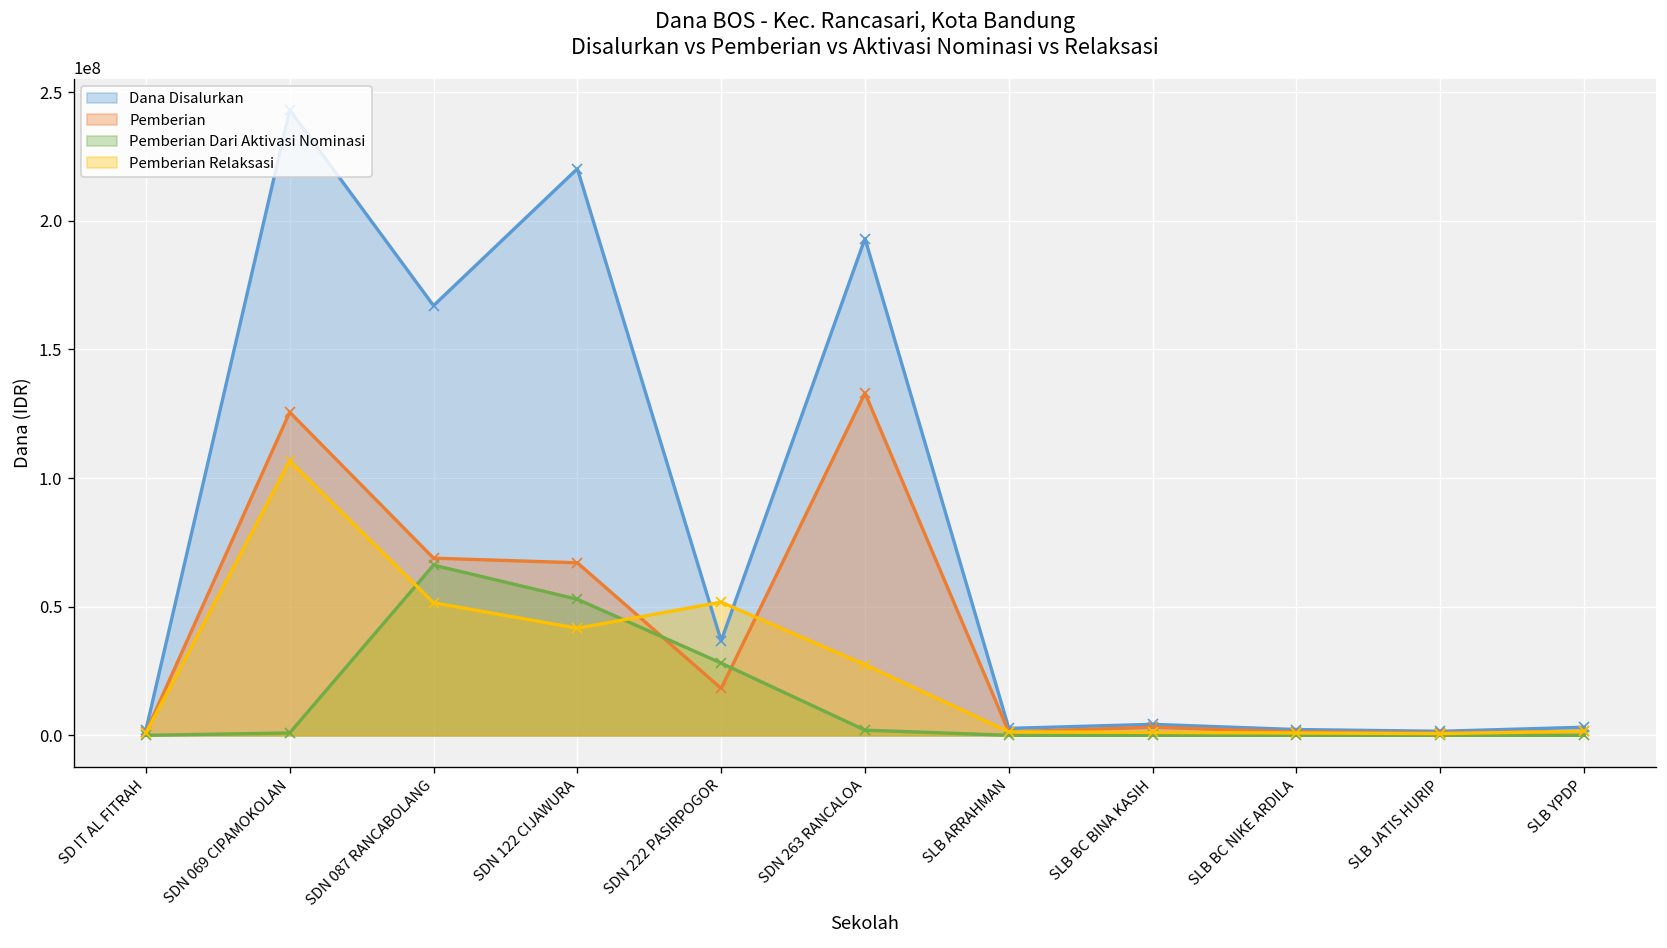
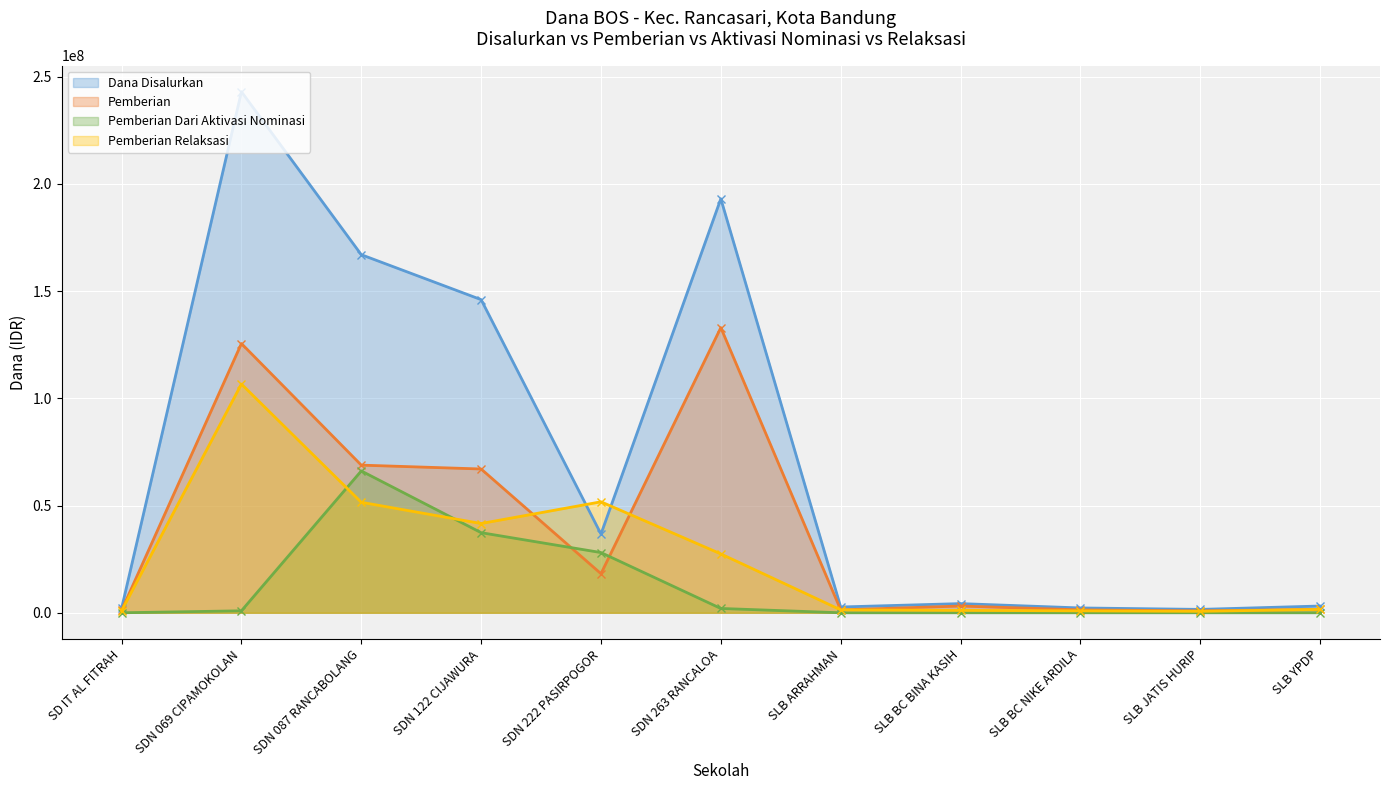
Dana Disalurkan, SDN 122 CIJAWURA: 220000000 -> 146000000
Pemberian Dari Aktivasi Nominasi, SDN 122 CIJAWURA: 53000000 -> 37000000
